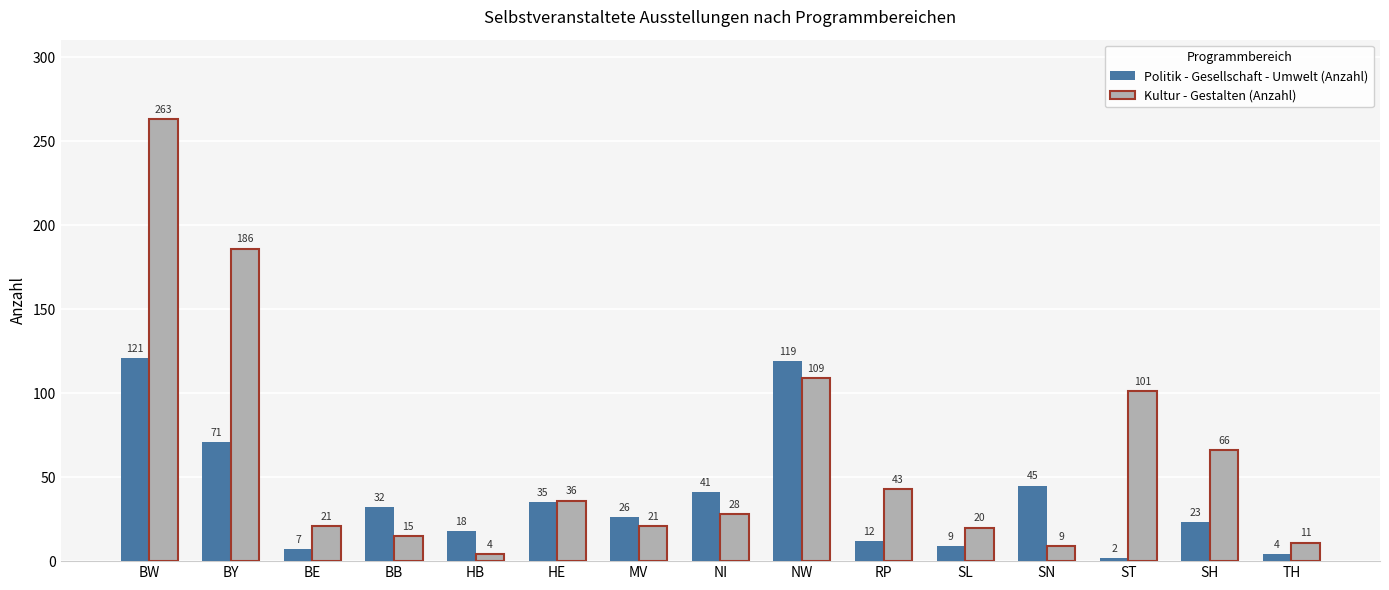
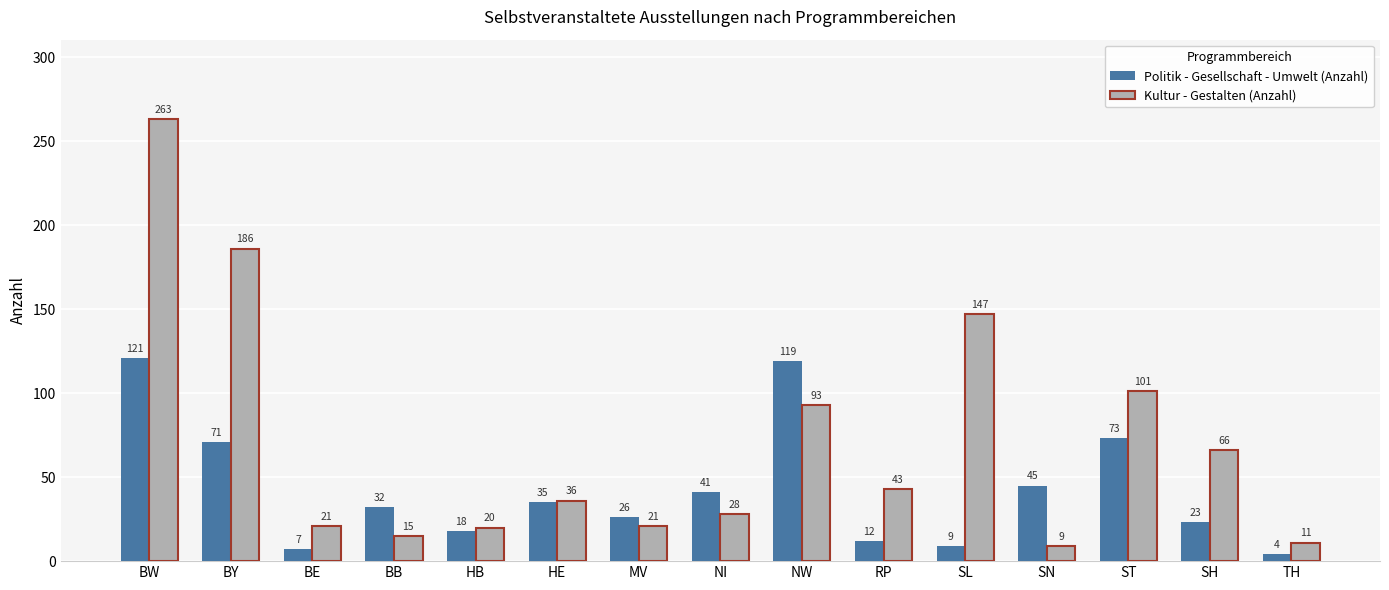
Kultur - Gestalten (Anzahl), HB: 4 -> 20
Kultur - Gestalten (Anzahl), NW: 109 -> 93
Kultur - Gestalten (Anzahl), SL: 20 -> 147
Politik - Gesellschaft - Umwelt (Anzahl), ST: 2 -> 73
